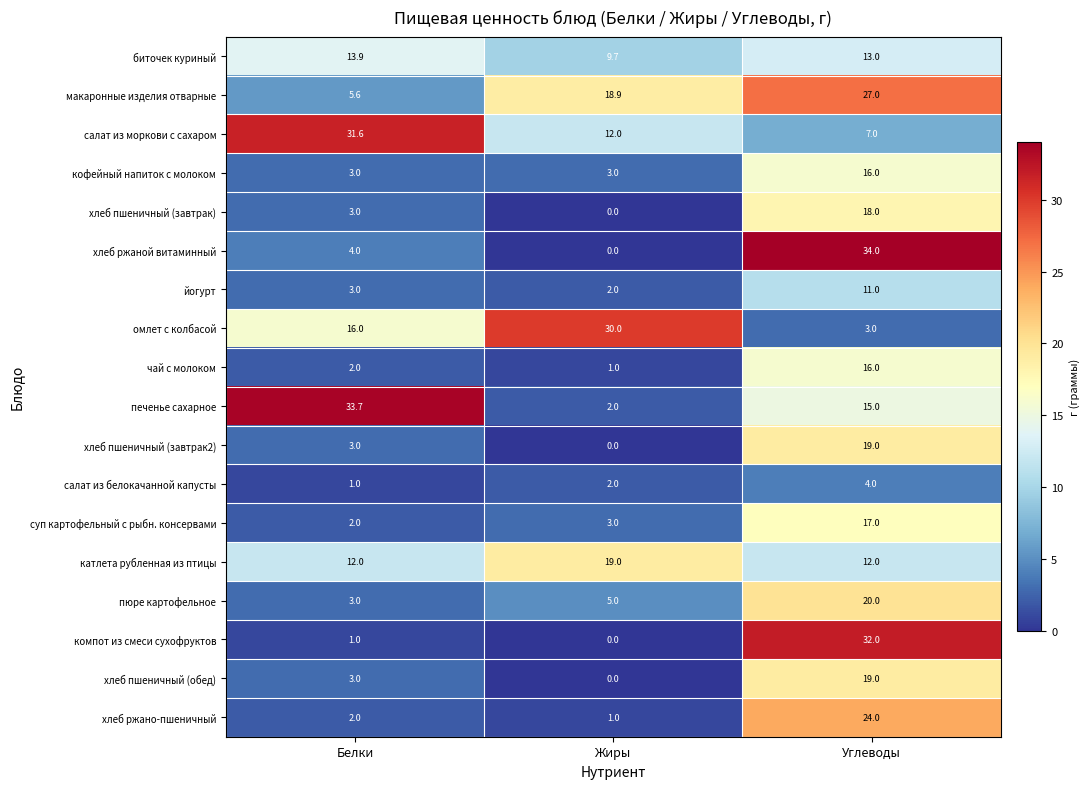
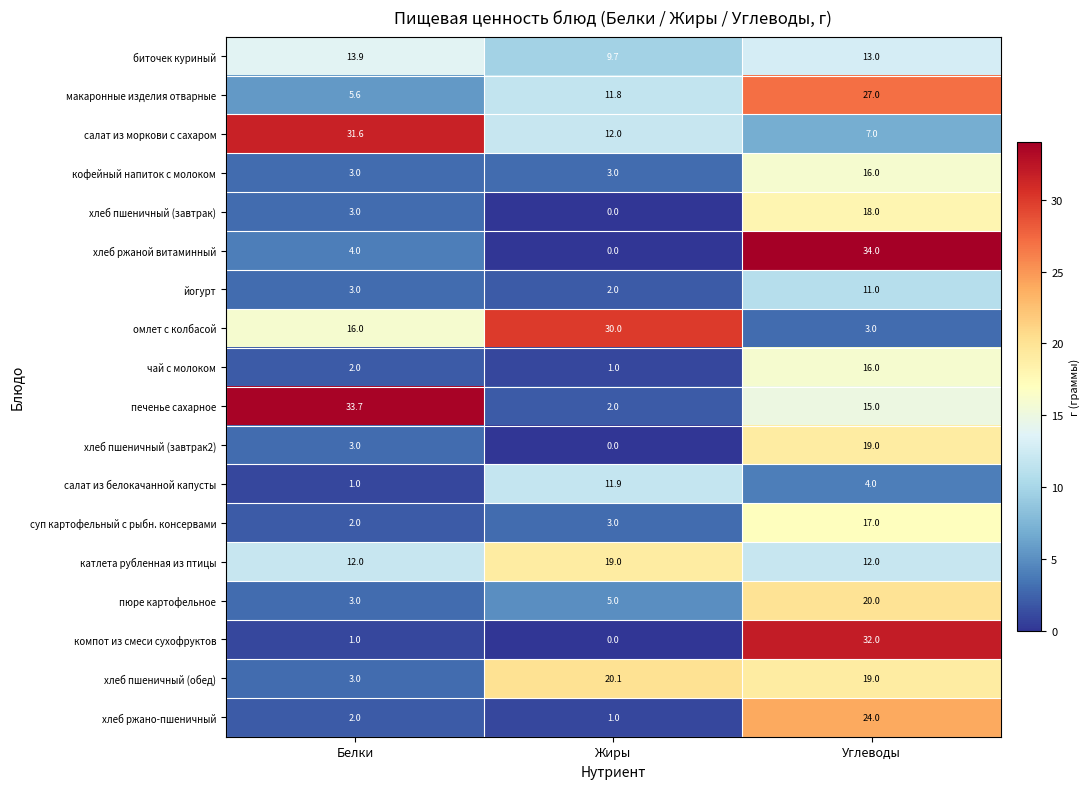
макаронные изделия отварные, Жиры: 18.9 -> 11.8
салат из белокачанной капусты, Жиры: 2.0 -> 11.9
хлеб пшеничный (обед), Жиры: 0.0 -> 20.1
